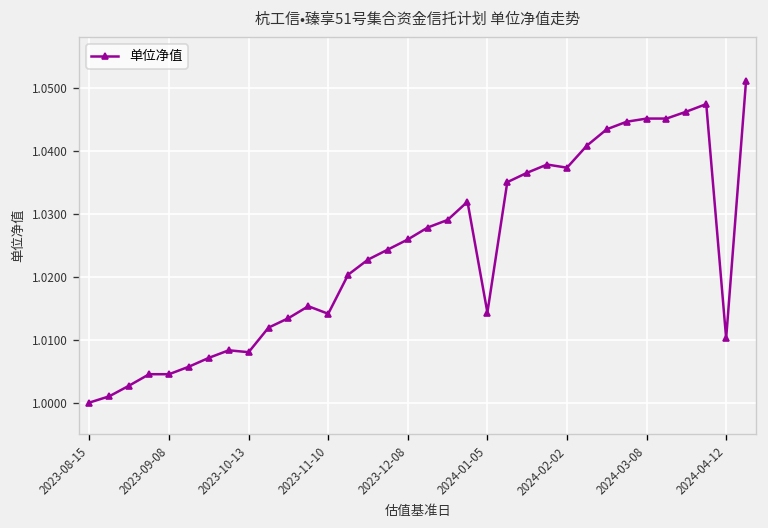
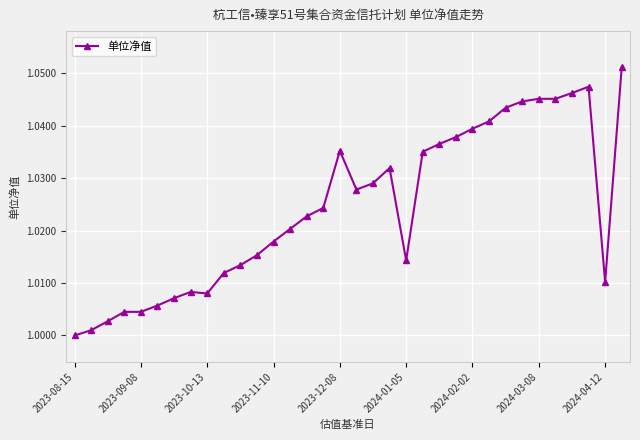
2023-11-10: 1.014 -> 1.018
2023-12-08: 1.026 -> 1.035
2024-02-02: 1.037 -> 1.039
